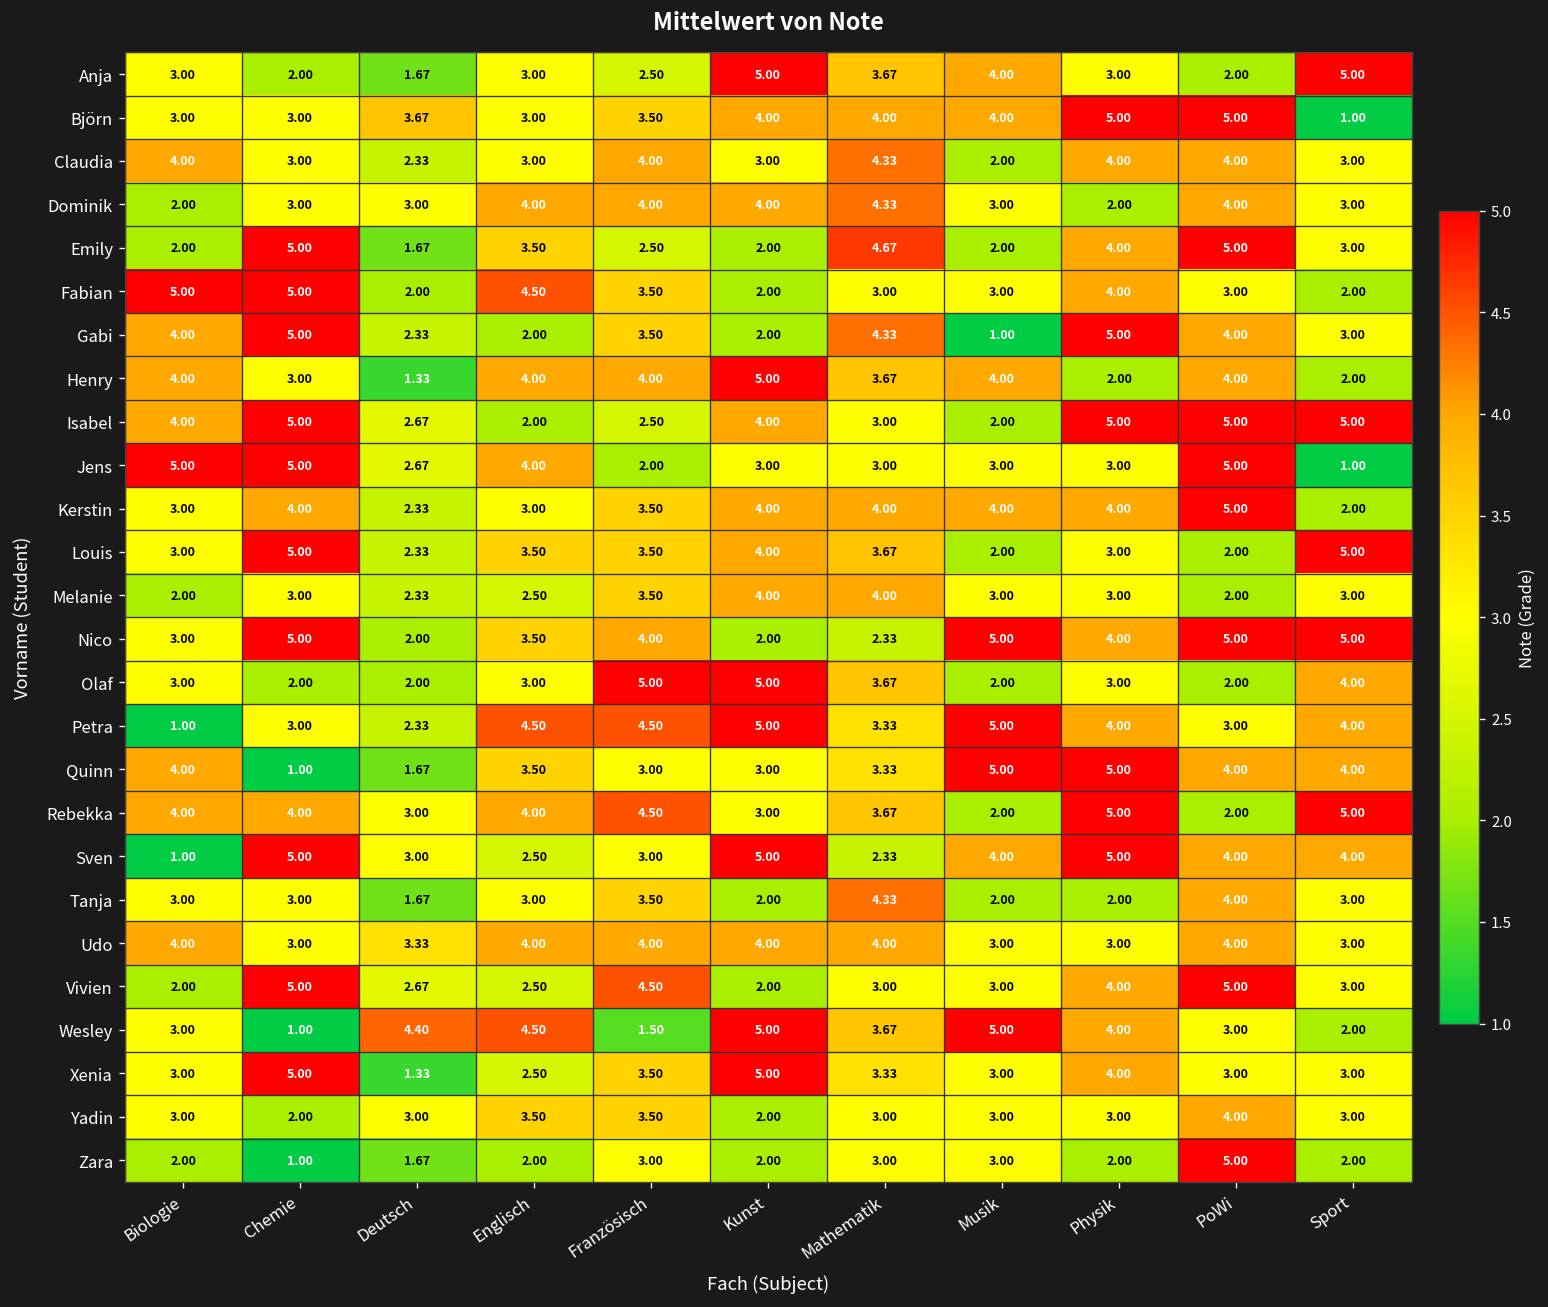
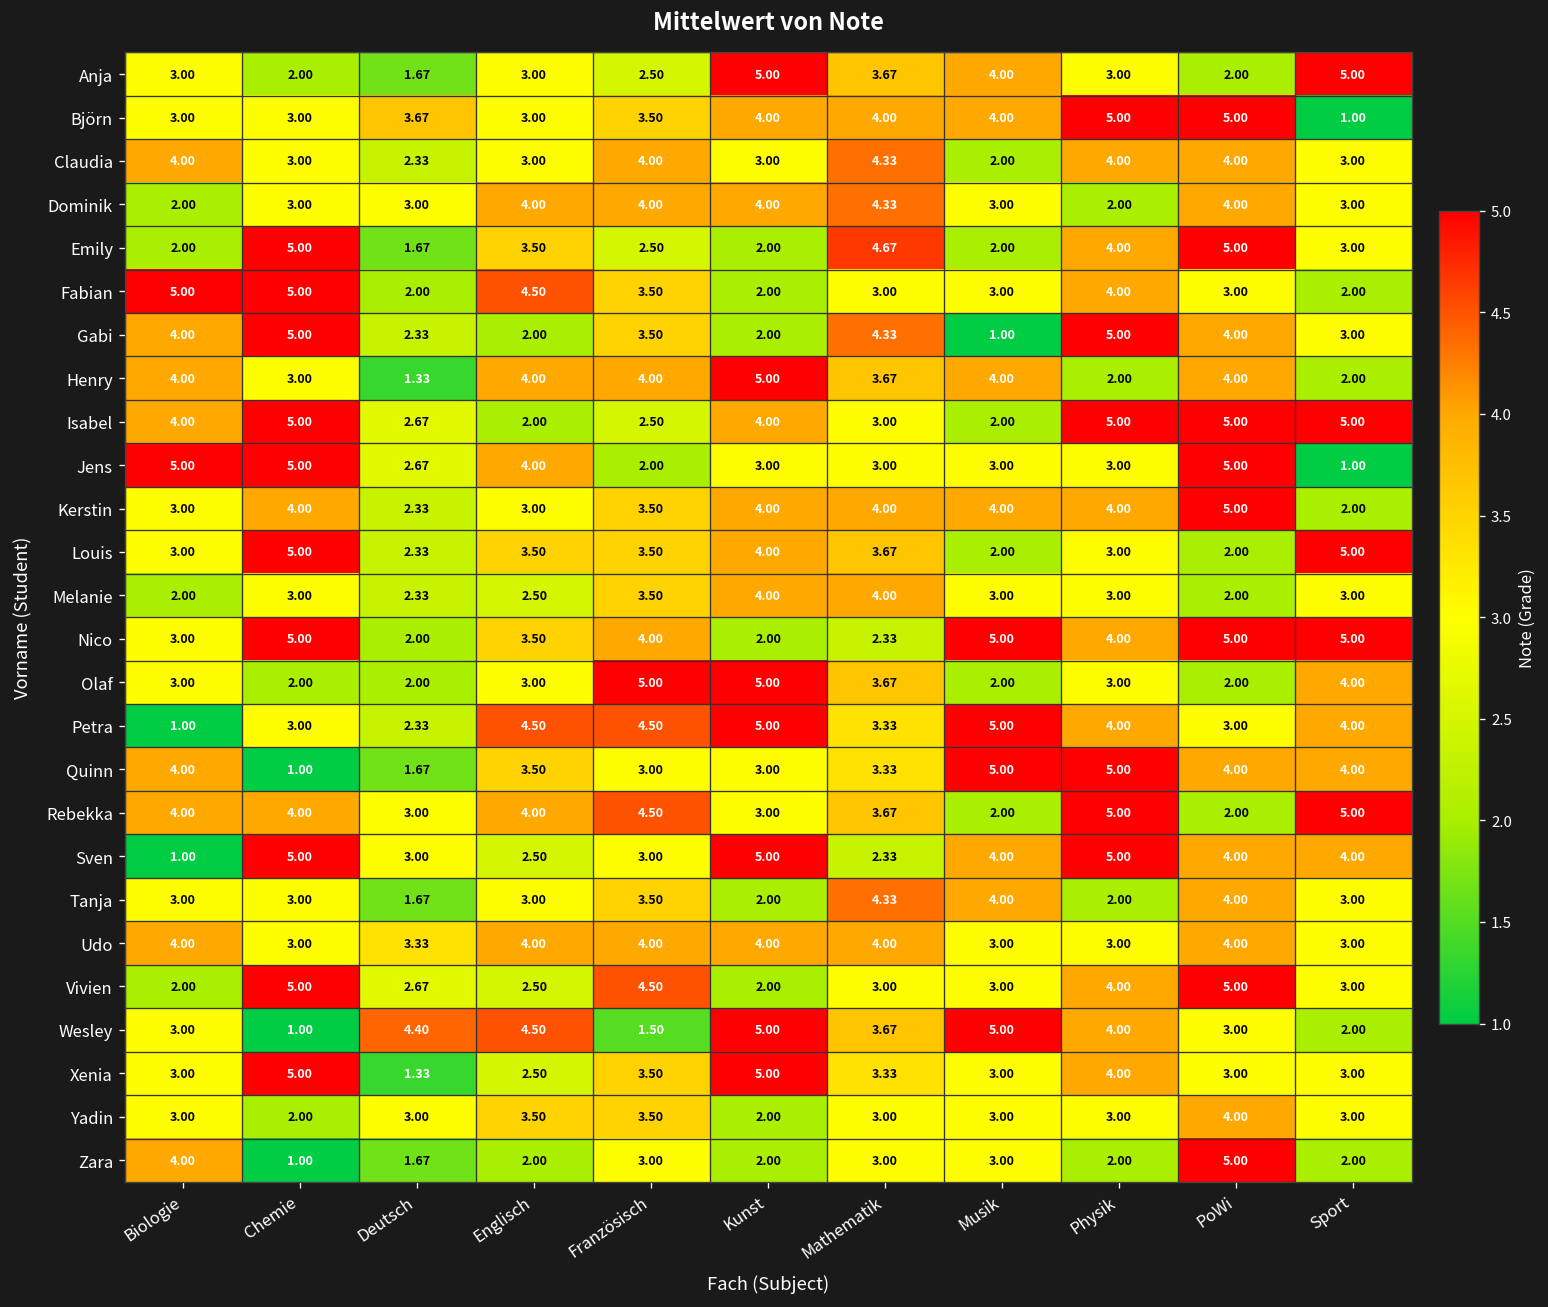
Tanja, Musik: 2.00 -> 4.00
Zara, Biologie: 2.00 -> 4.00
